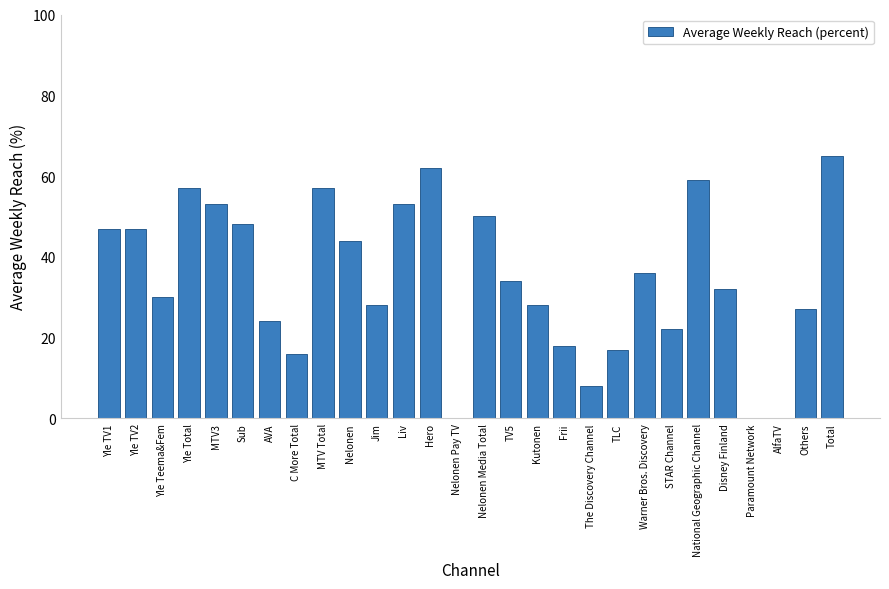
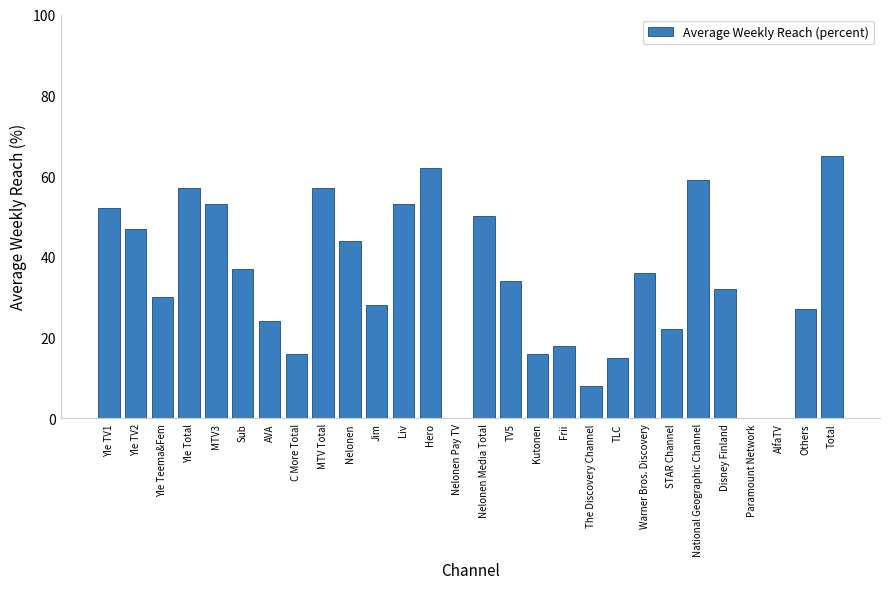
Yle TV1: 47 -> 52
Sub: 48 -> 37
Kutonen: 28 -> 16
TLC: 17 -> 15
